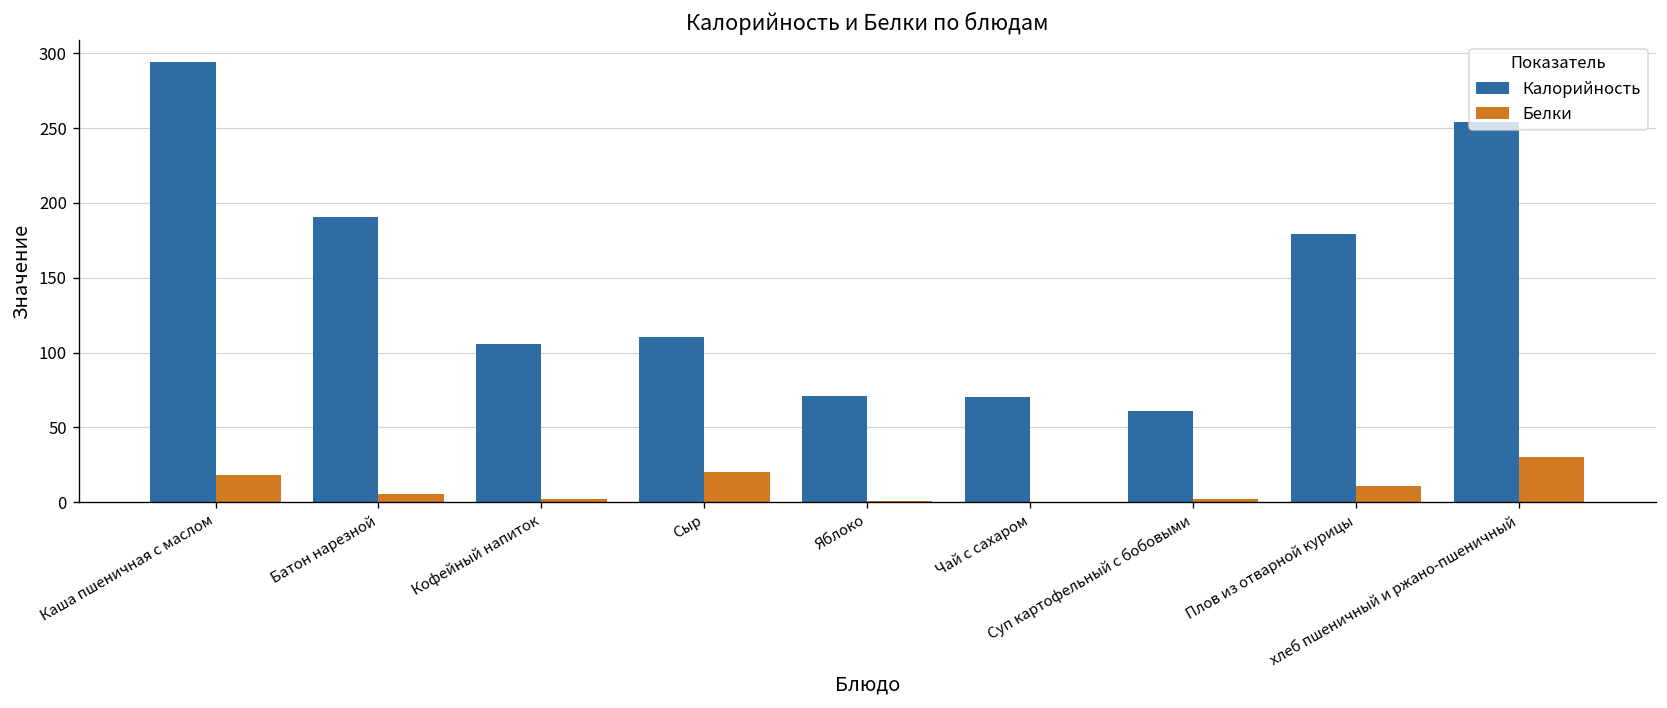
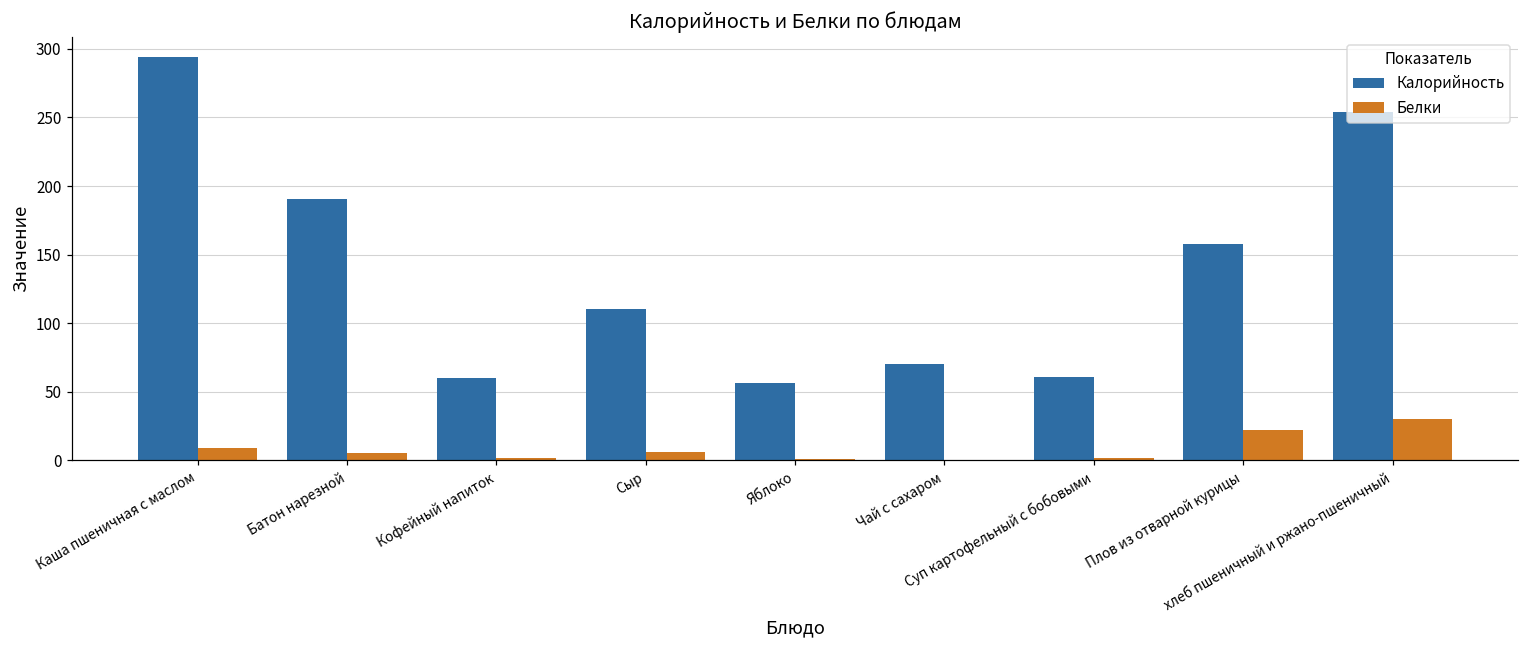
Белки, Каша пшеничная с маслом: 18 -> 9
Калорийность, Кофейный напиток: 106 -> 60
Белки, Сыр: 20 -> 6
Калорийность, Яблоко: 71 -> 56
Калорийность, Плов из отварной курицы: 179 -> 158
Белки, Плов из отварной курицы: 11 -> 22
